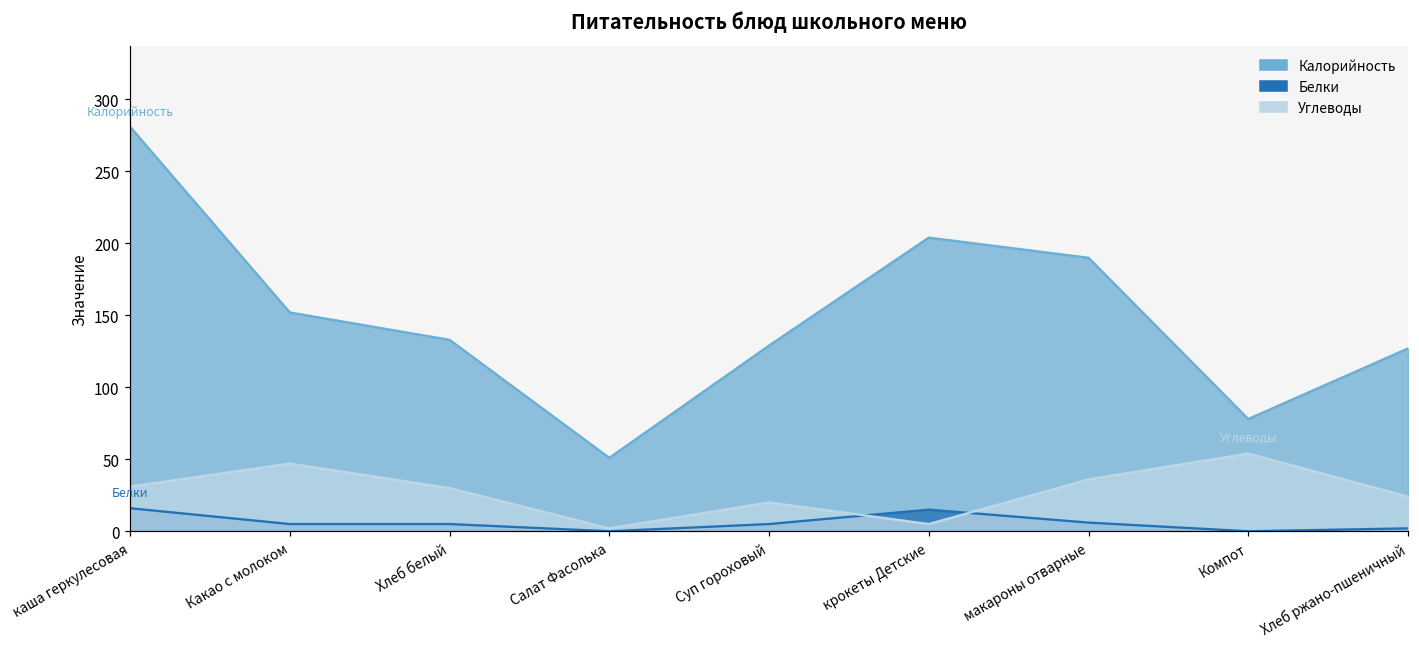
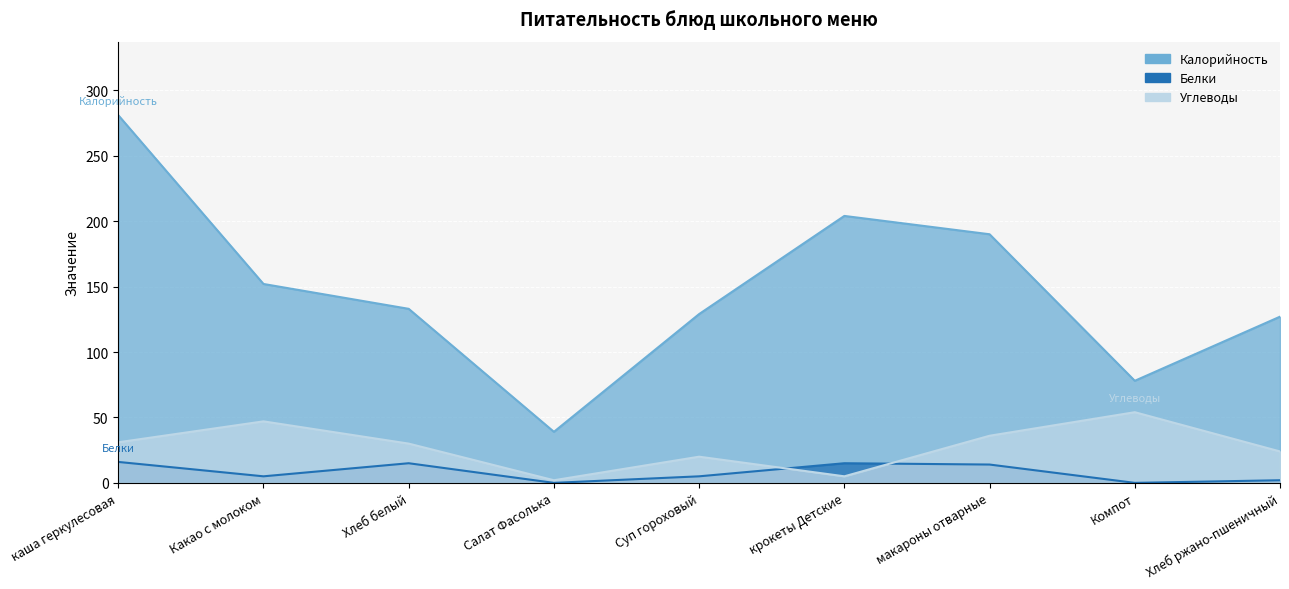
Белки, Хлеб белый: 5 -> 15
Калорийность, Салат Фасолька: 51 -> 39
Белки, макароны отварные: 6 -> 14
